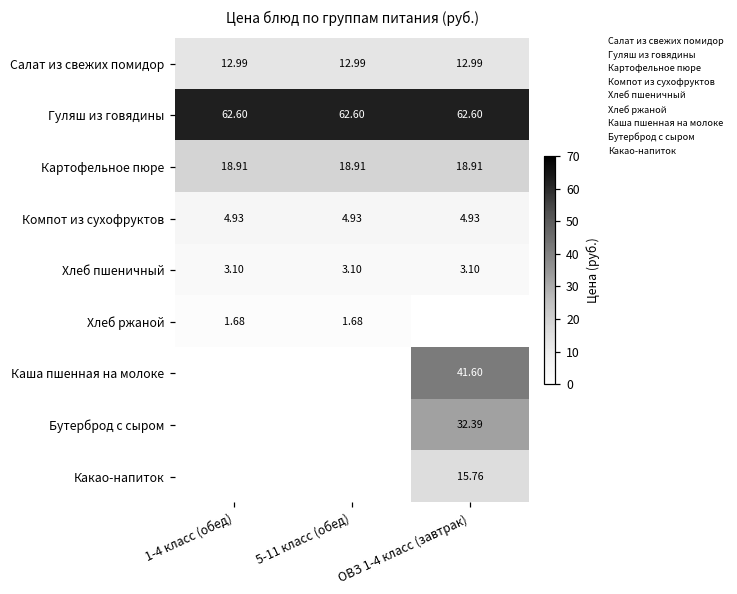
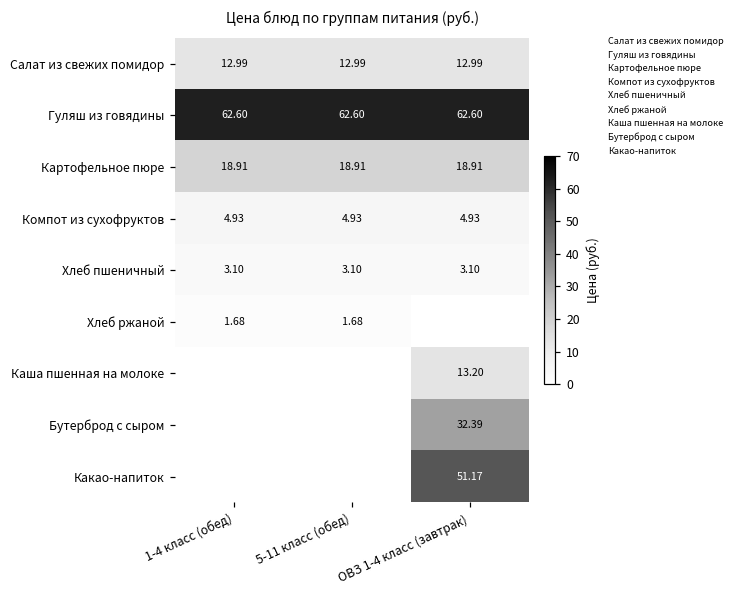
Каша пшенная на молоке, ОВЗ 1-4 класс (завтрак): 41.60 -> 13.20
Какао-напиток, ОВЗ 1-4 класс (завтрак): 15.76 -> 51.17
